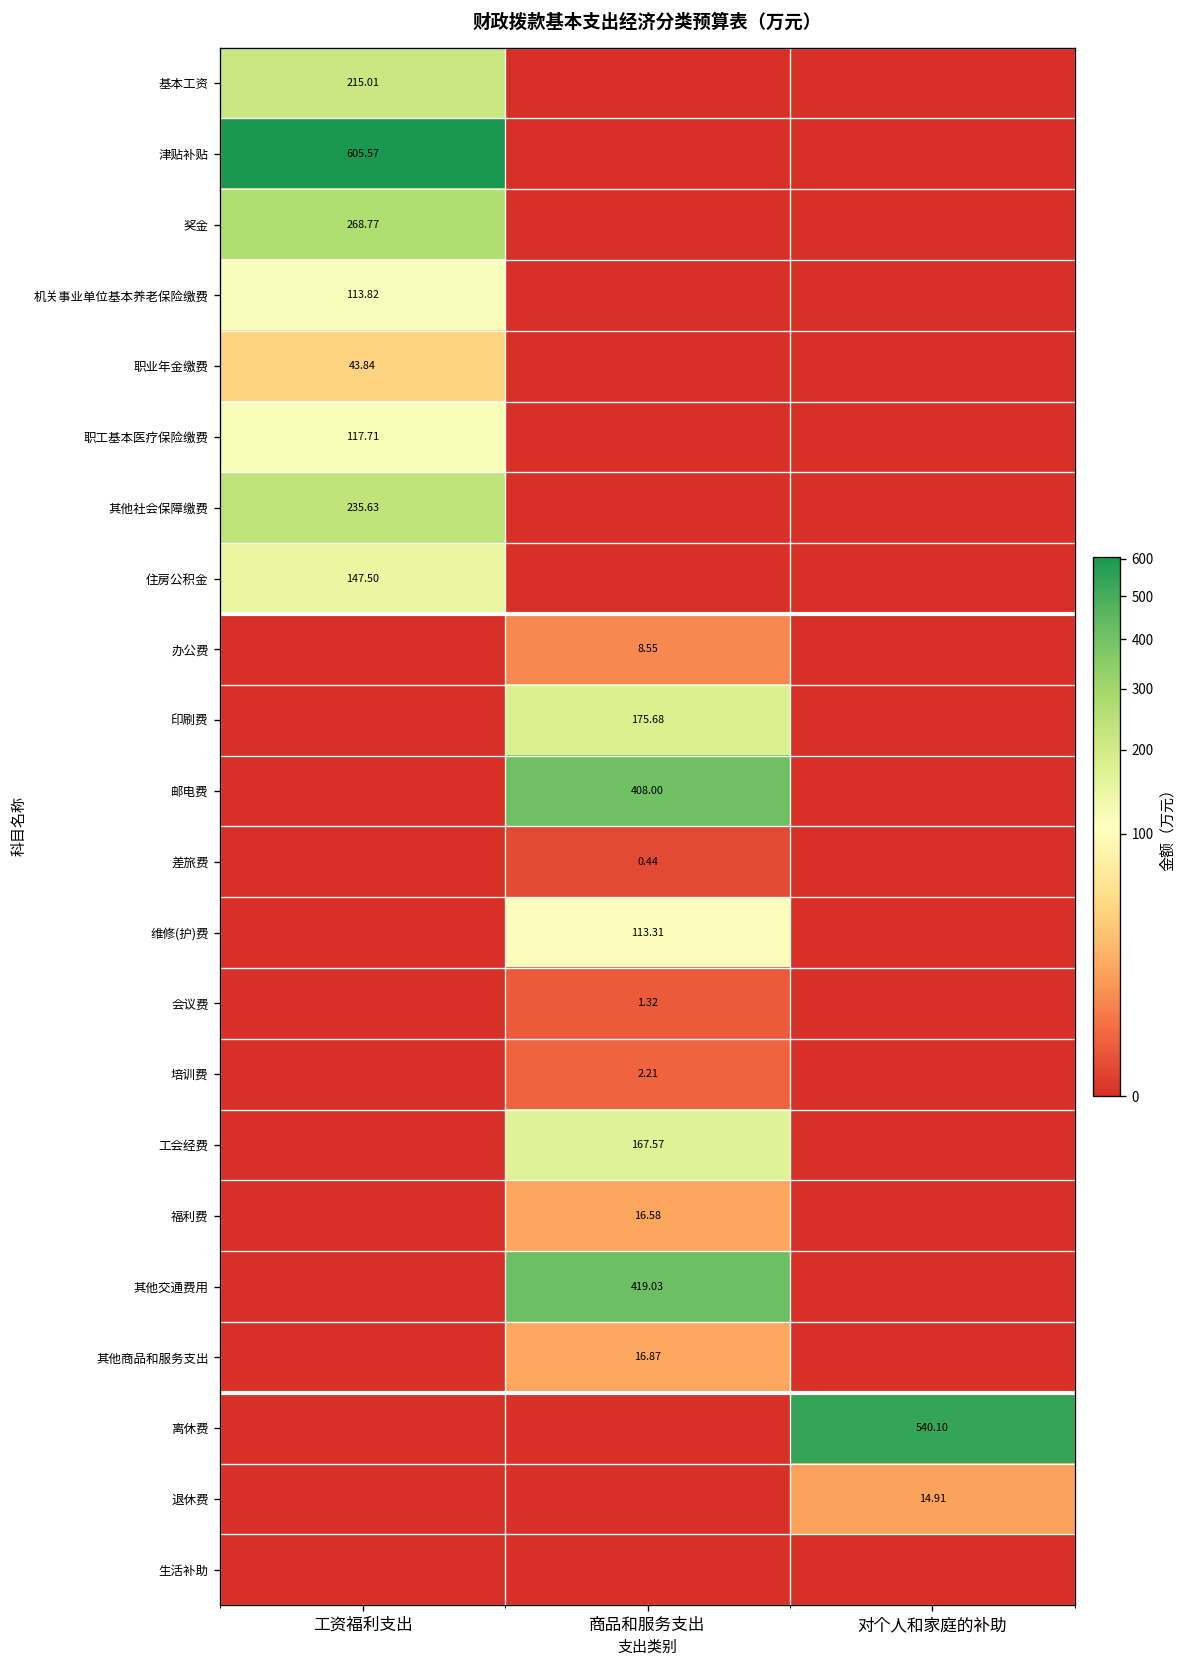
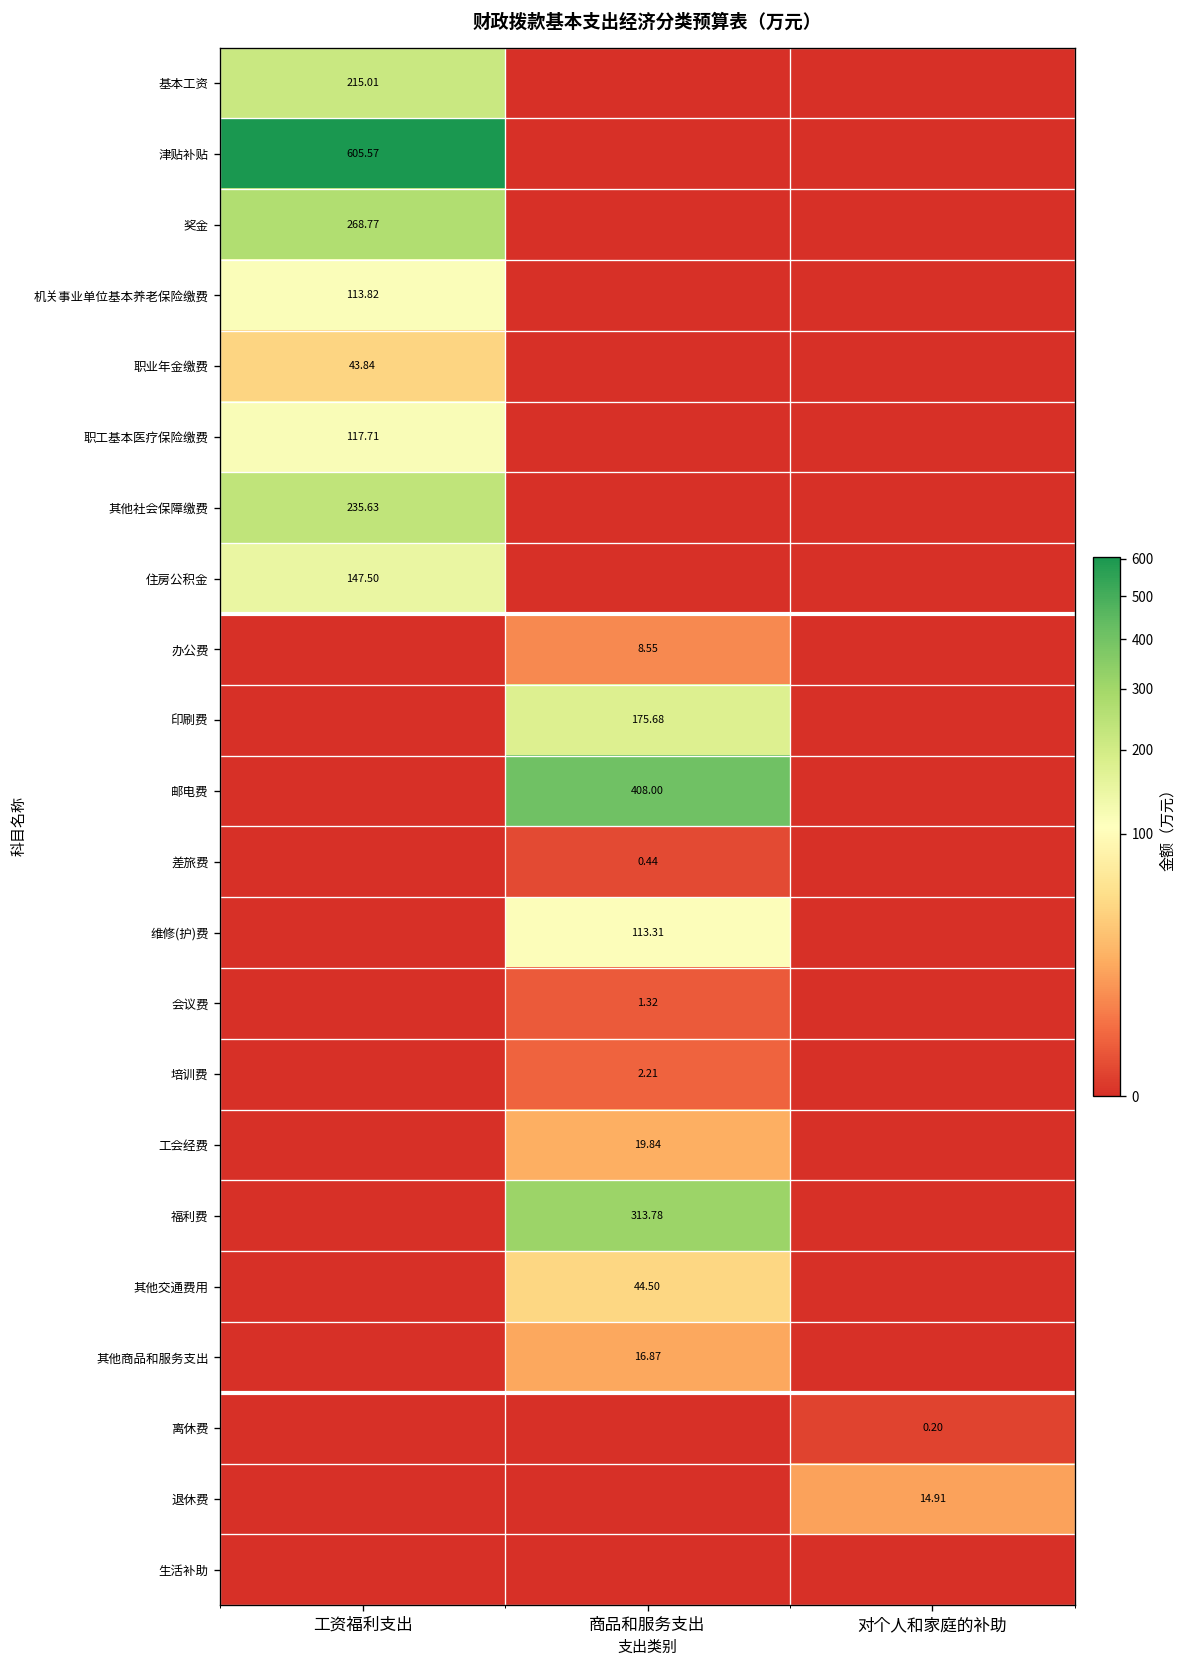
工会经费, 商品和服务支出: 167.57 -> 19.84
福利费, 商品和服务支出: 16.58 -> 313.78
其他交通费用, 商品和服务支出: 419.03 -> 44.50
离休费, 对个人和家庭的补助: 540.10 -> 0.20
